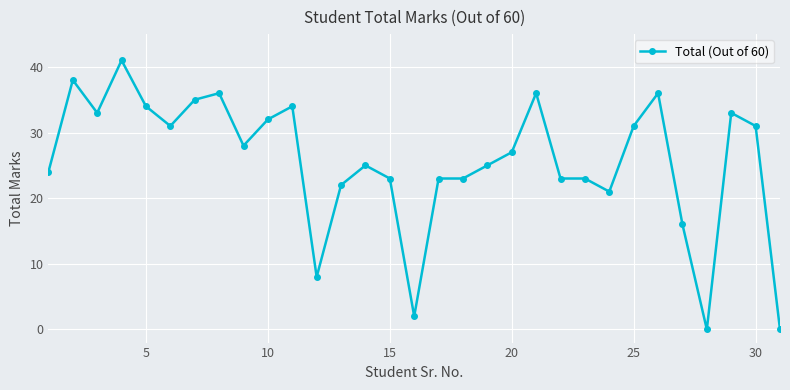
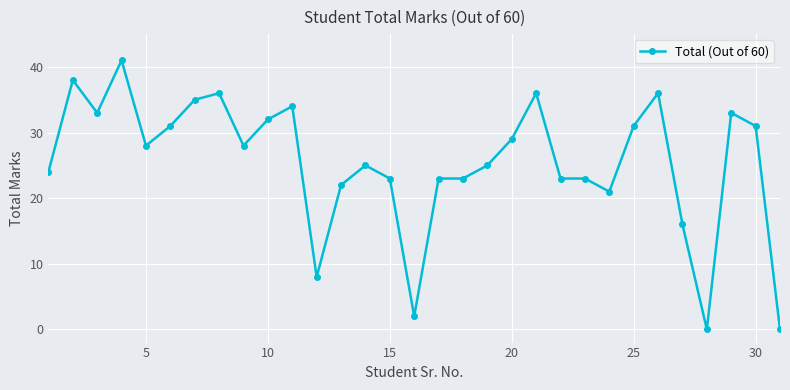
5: 34 -> 28
20: 27 -> 29
